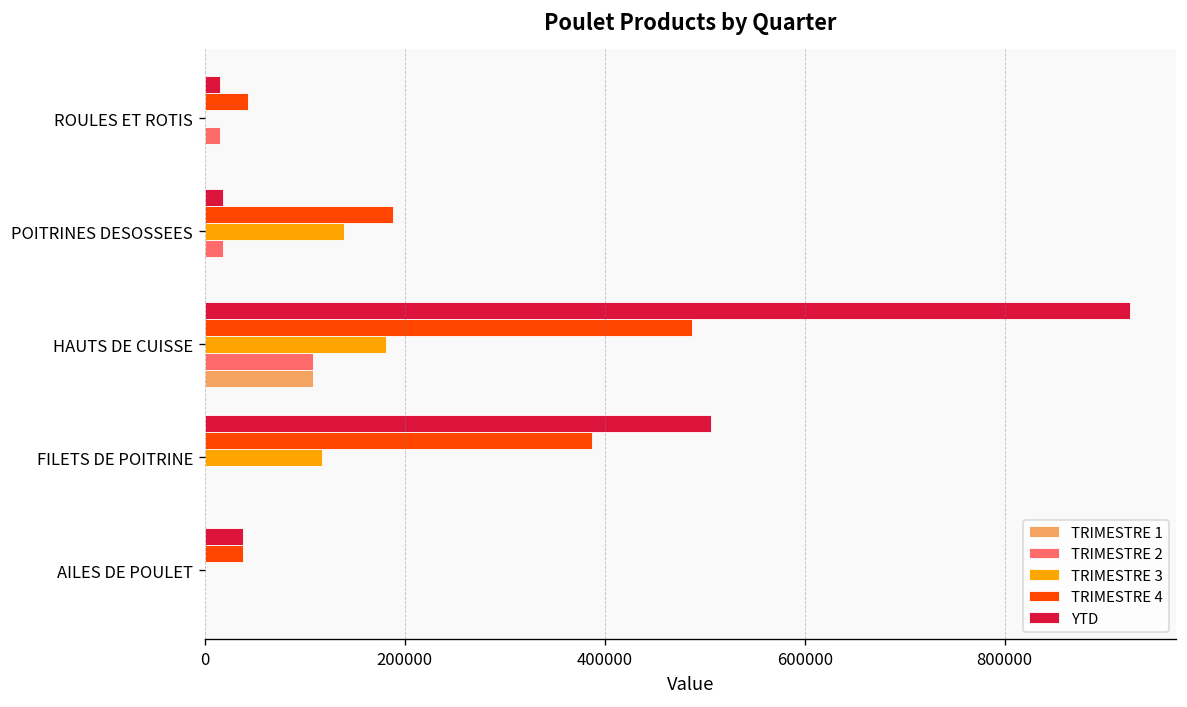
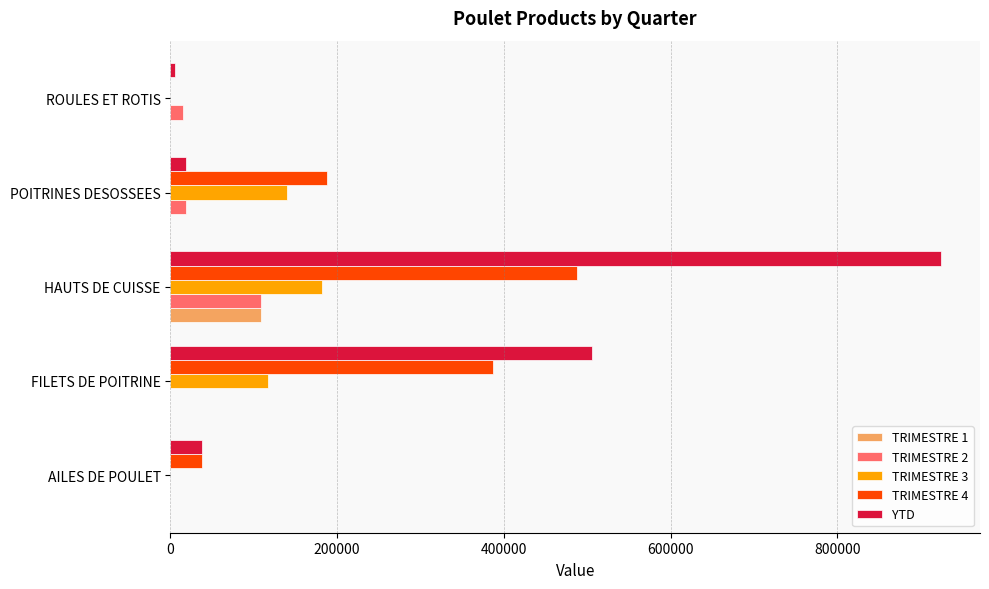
YTD, ROULES ET ROTIS: 20000 -> 10000
TRIMESTRE 4, ROULES ET ROTIS: 40000 -> 0
